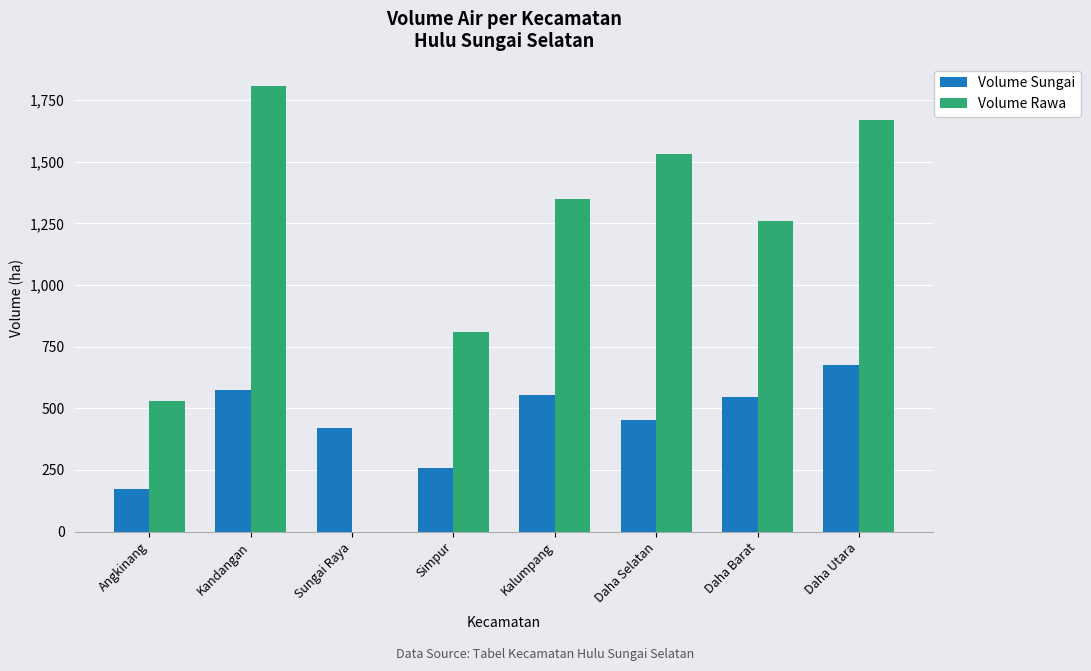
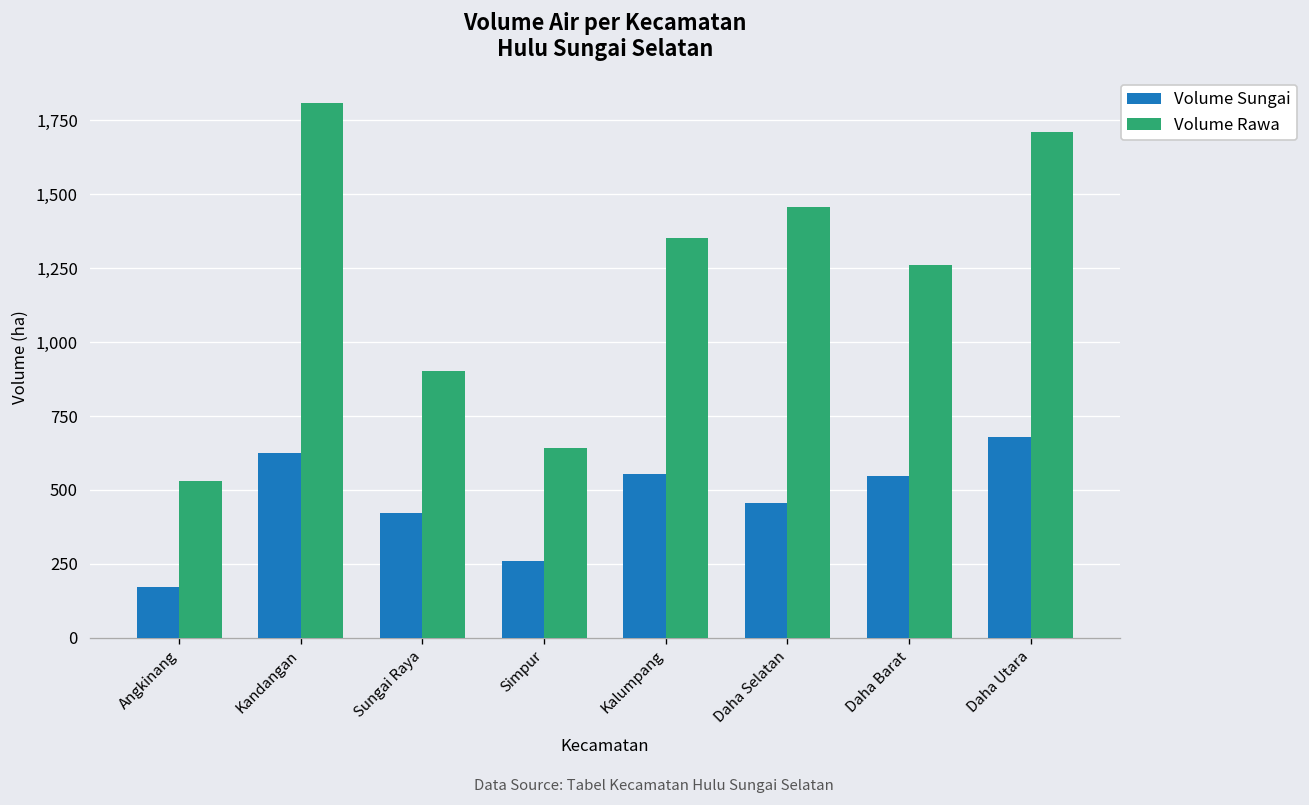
Volume Sungai, Kandangan: 570 -> 620
Volume Rawa, Sungai Raya: 0 -> 900
Volume Rawa, Simpur: 810 -> 640
Volume Rawa, Daha Selatan: 1,530 -> 1,460
Volume Rawa, Daha Utara: 1,670 -> 1,710
